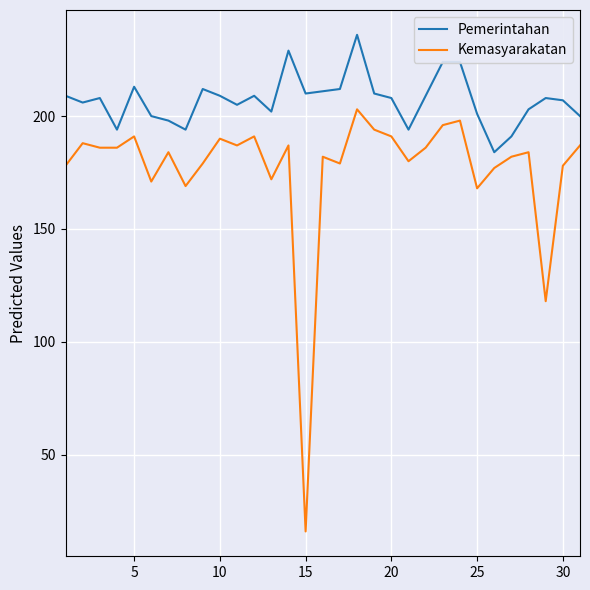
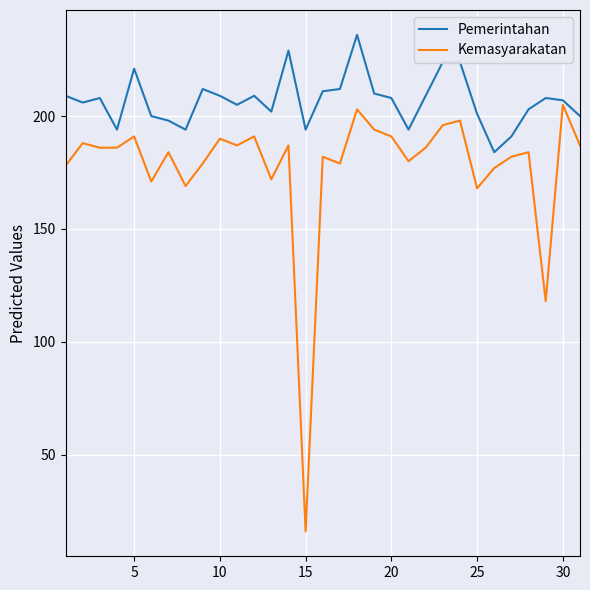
Pemerintahan, 5: 213 -> 221
Pemerintahan, 15: 210 -> 194
Kemasyarakatan, 30: 178 -> 205
